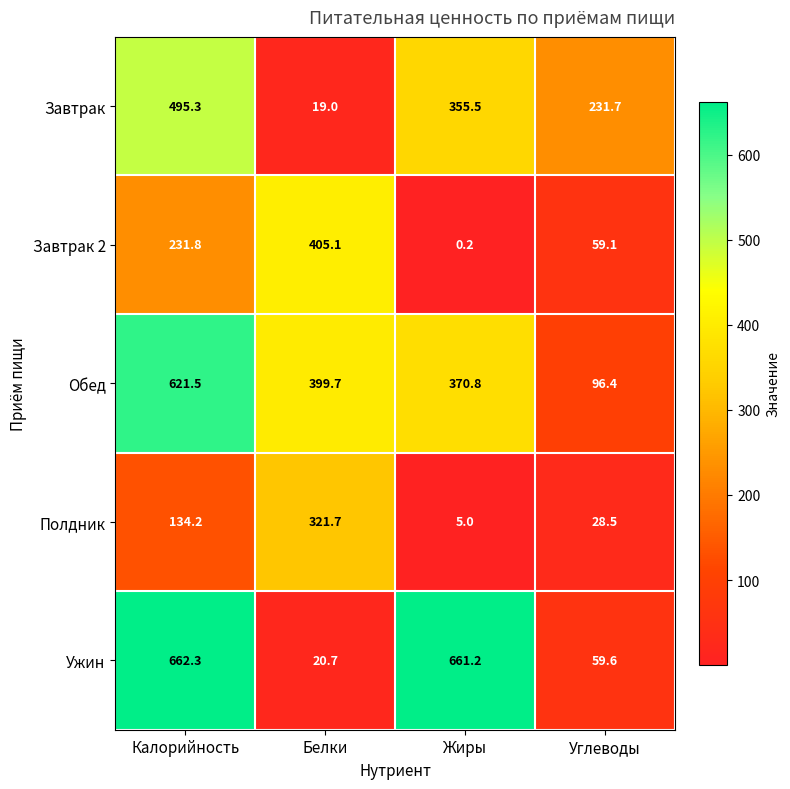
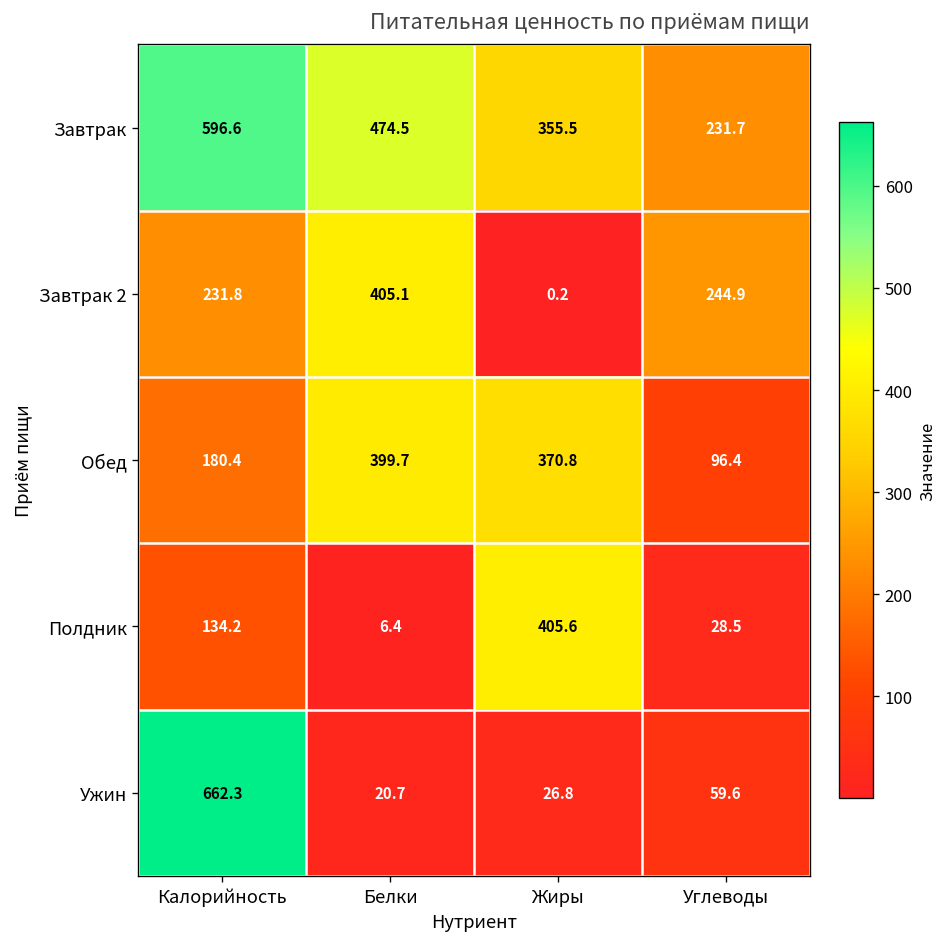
Завтрак, Калорийность: 495.3 -> 596.6
Завтрак, Белки: 19.0 -> 474.5
Завтрак 2, Углеводы: 59.1 -> 244.9
Обед, Калорийность: 621.5 -> 180.4
Полдник, Белки: 321.7 -> 6.4
Полдник, Жиры: 5.0 -> 405.6
Ужин, Жиры: 661.2 -> 26.8
